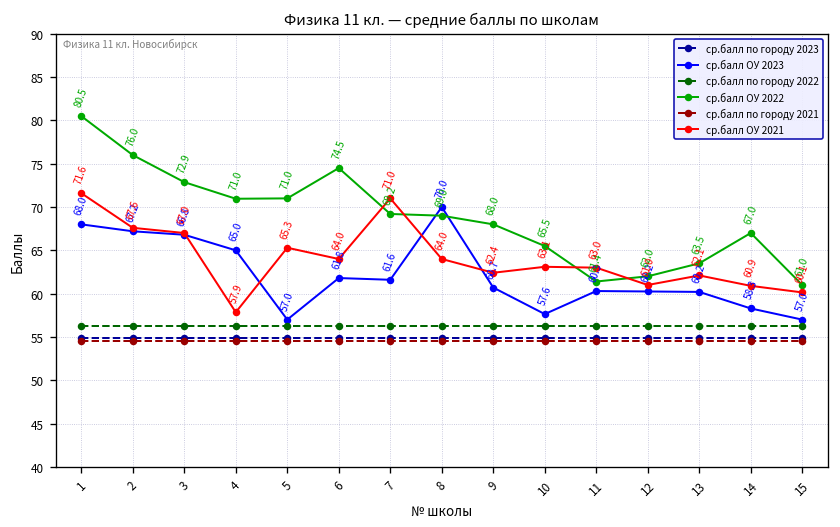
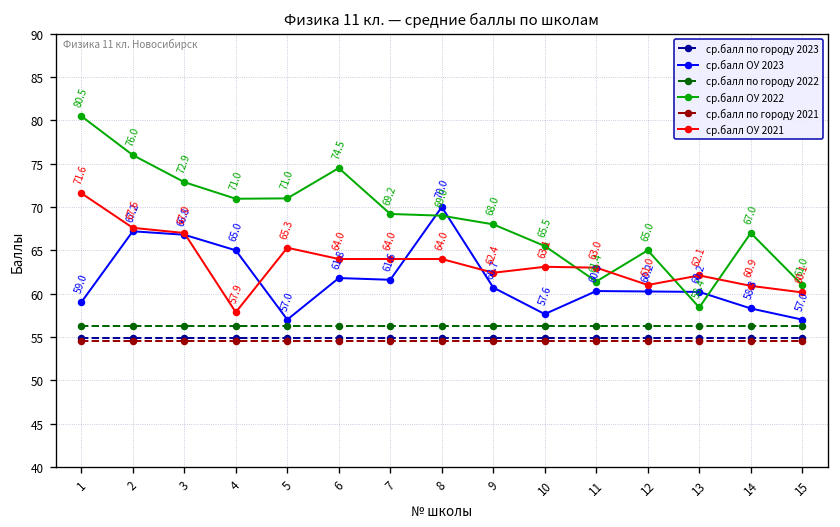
ср.балл ОУ 2023, 1: 68.0 -> 59.0
ср.балл ОУ 2021, 7: 71.0 -> 64.0
ср.балл ОУ 2022, 12: 62.0 -> 65.0
ср.балл ОУ 2022, 13: 63.5 -> 58.4
